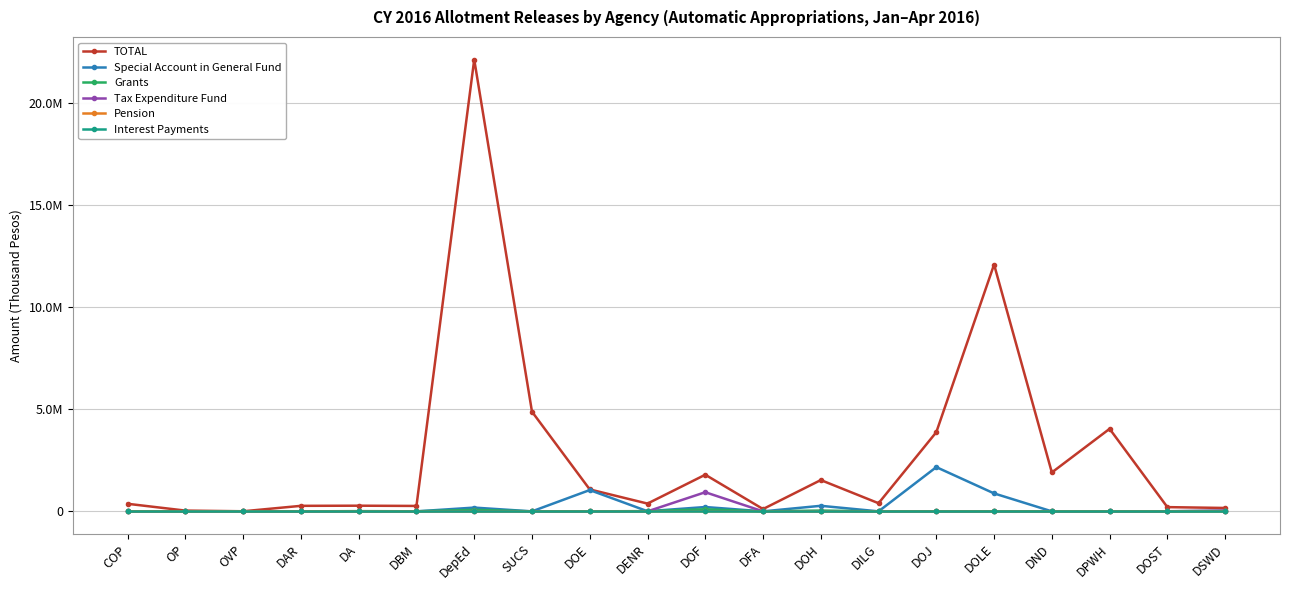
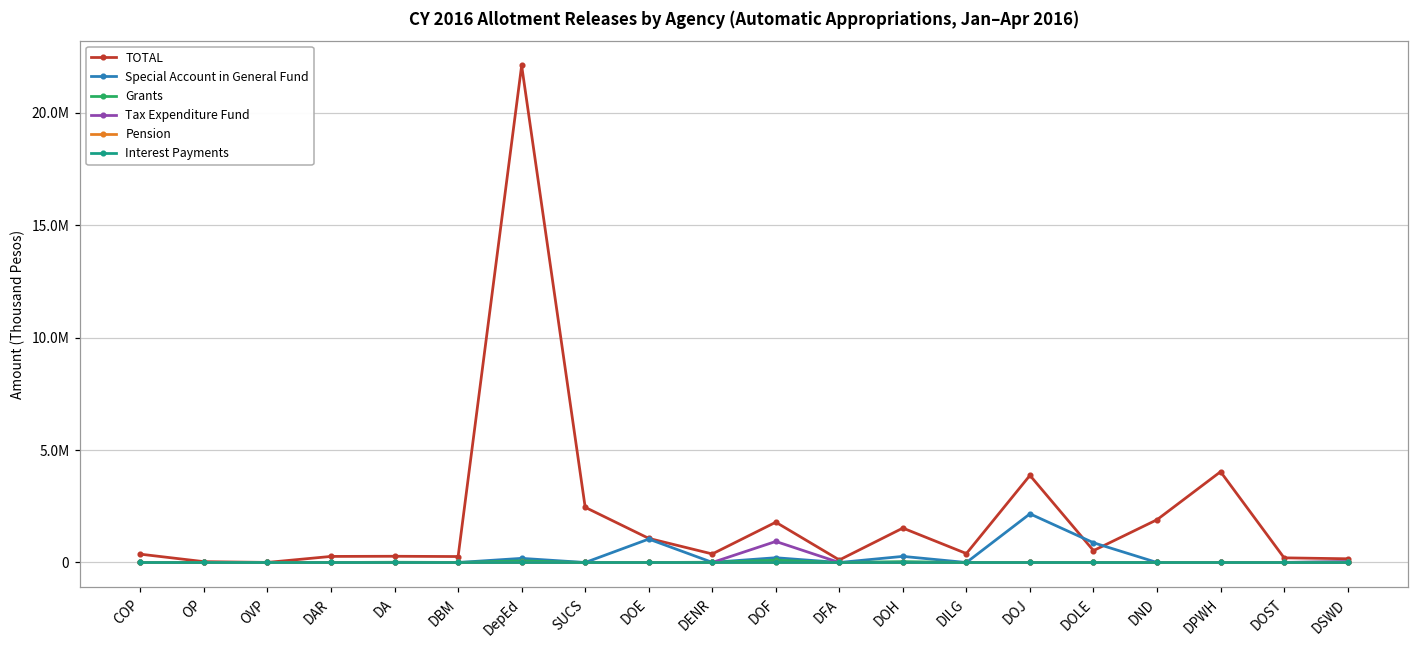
TOTAL, SUCS: 4900000 -> 2500000
TOTAL, DOLE: 12100000 -> 500000
